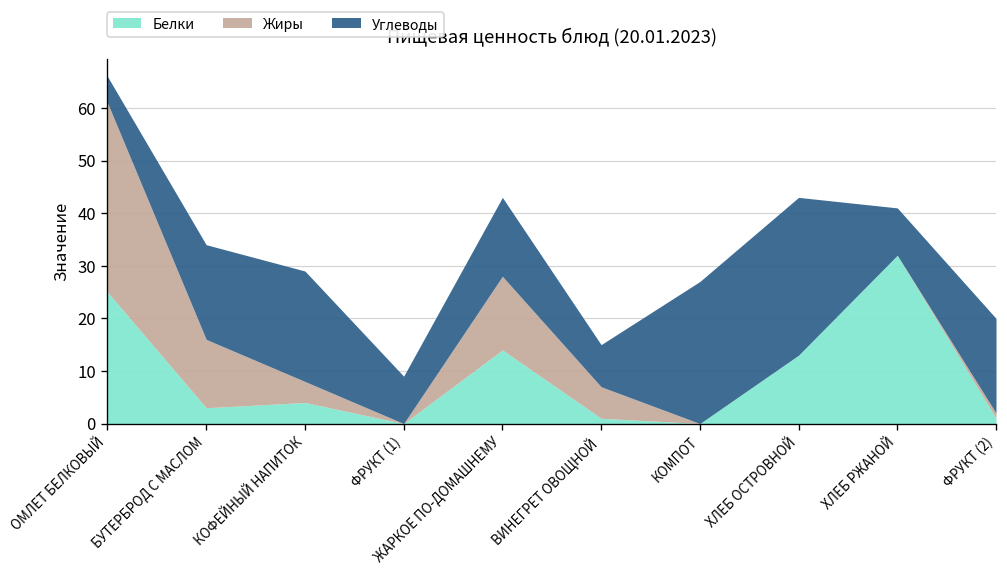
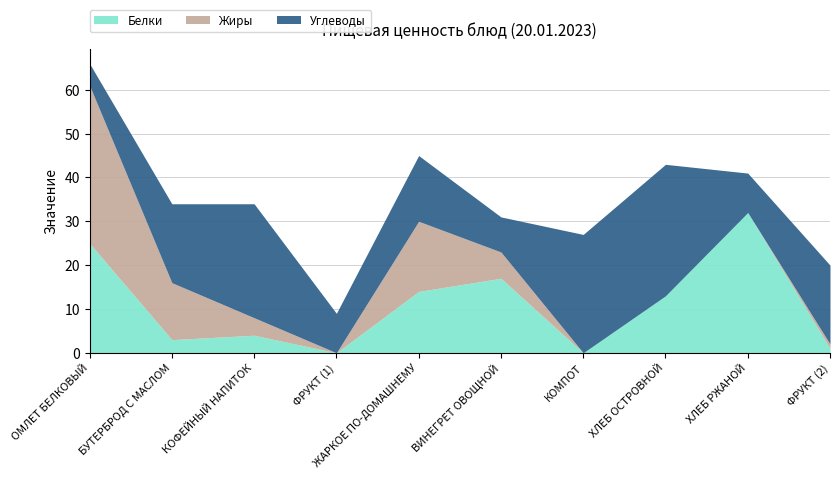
Углеводы, КОФЕЙНЫЙ НАПИТОК: 21 -> 26
Жиры, ЖАРКОЕ ПО-ДОМАШНЕМУ: 14 -> 16
Белки, ВИНЕГРЕТ ОВОЩНОЙ: 1 -> 17
